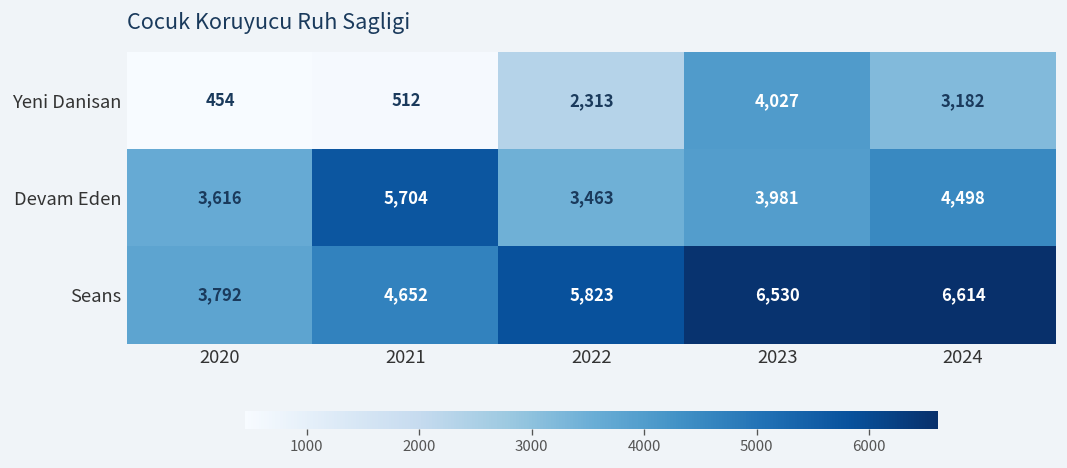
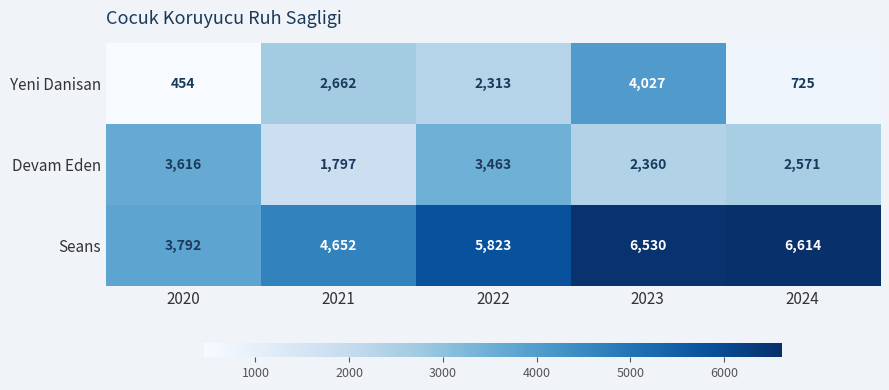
Yeni Danisan, 2021: 512 -> 2,662
Yeni Danisan, 2024: 3,182 -> 725
Devam Eden, 2021: 5,704 -> 1,797
Devam Eden, 2023: 3,981 -> 2,360
Devam Eden, 2024: 4,498 -> 2,571
